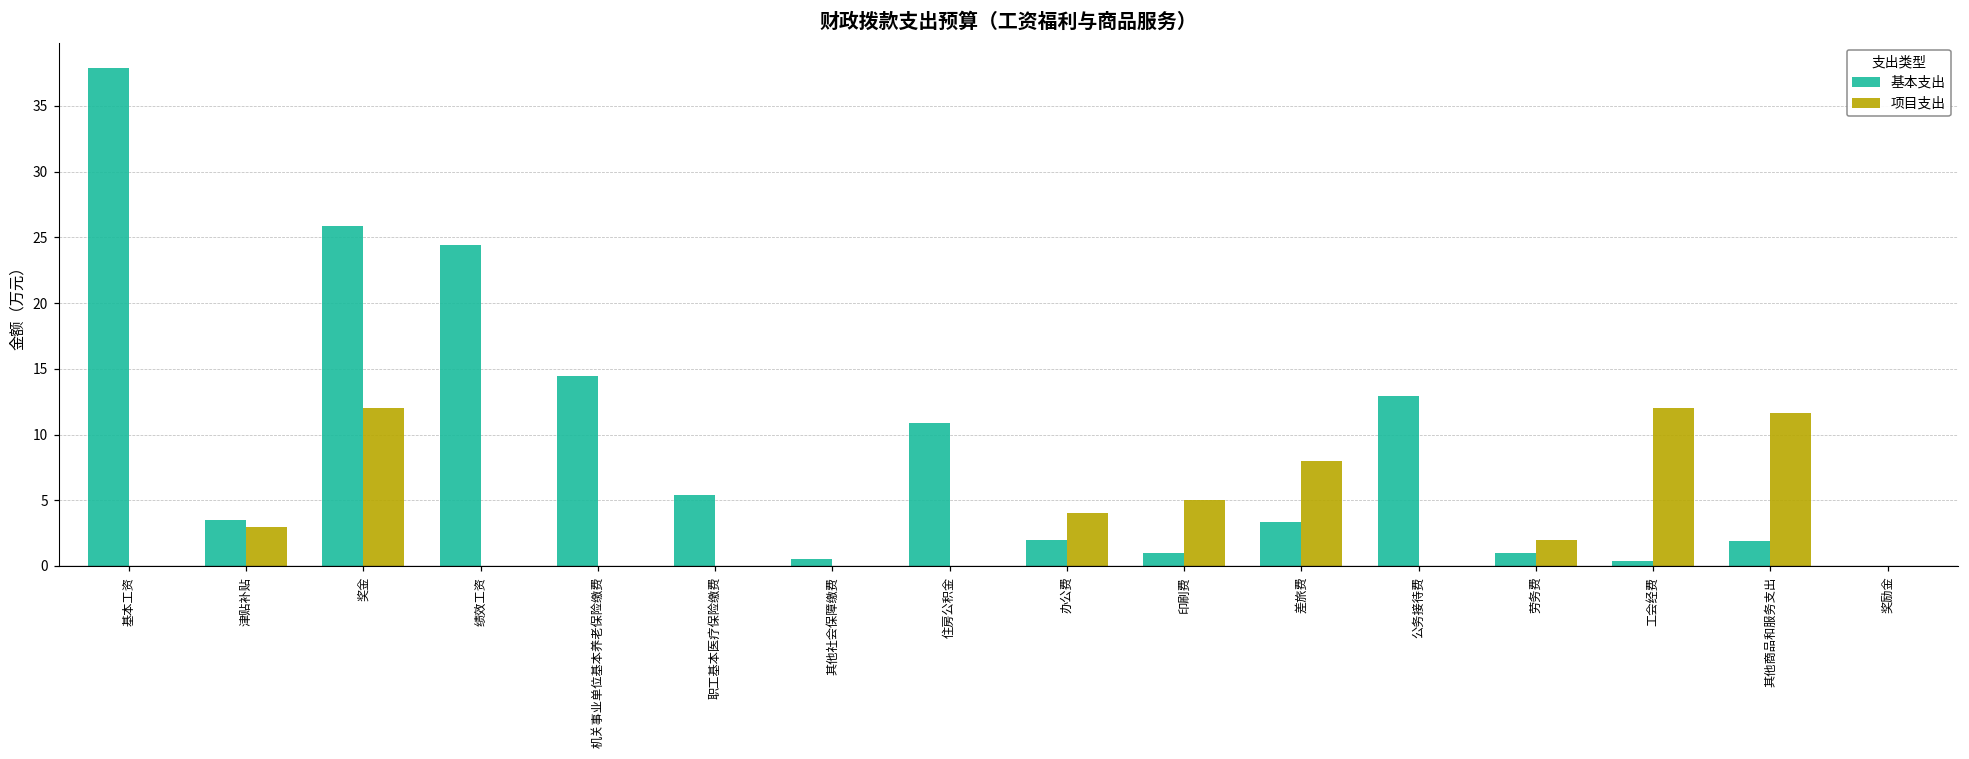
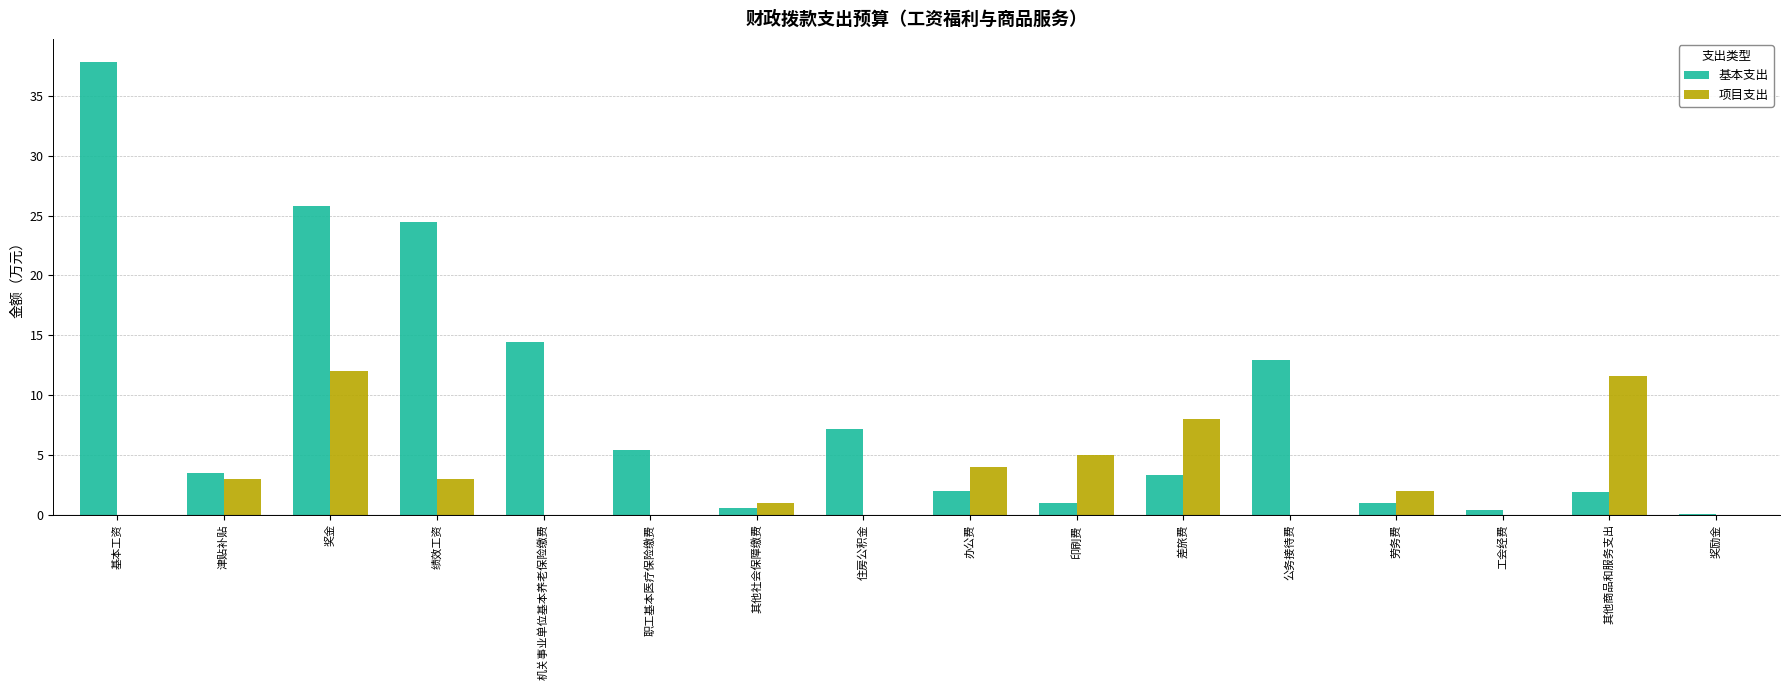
项目支出, 绩效工资: 0 -> 3
项目支出, 其他社会保障缴费: 0 -> 1
基本支出, 住房公积金: 10.9 -> 7.1
项目支出, 工会经费: 12 -> 0
